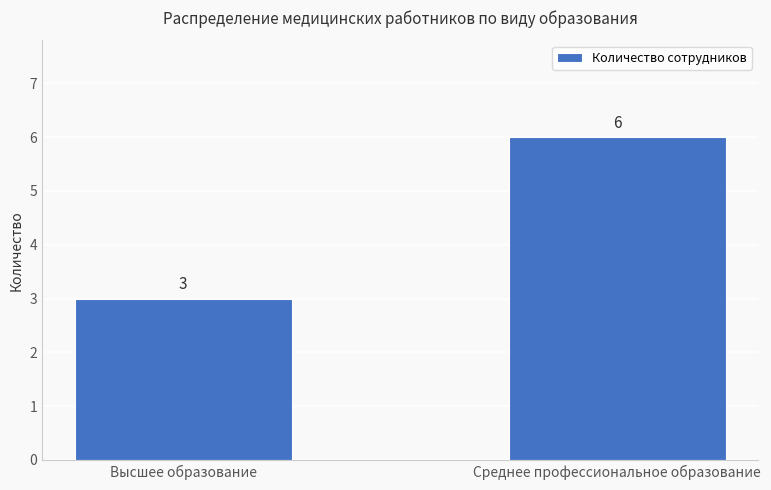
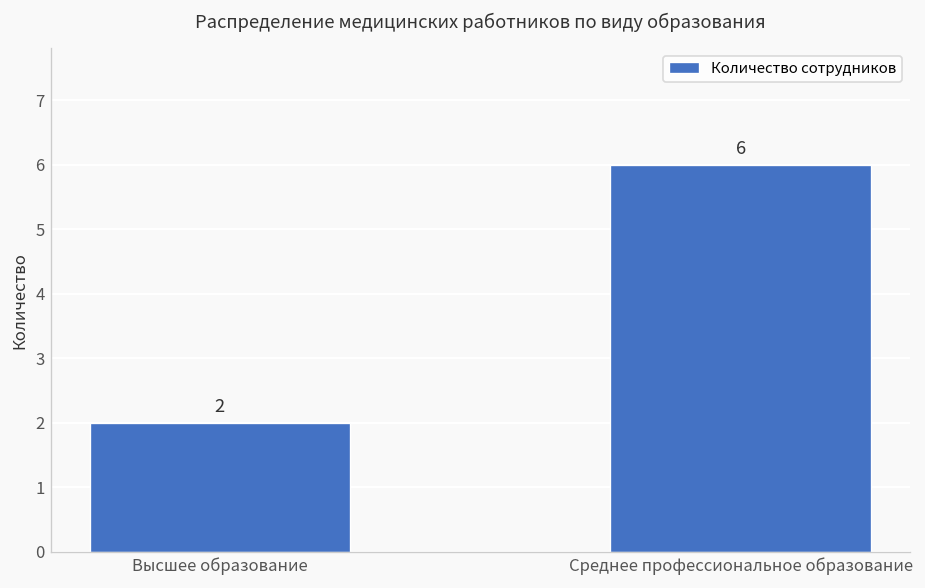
Высшее образование: 3 -> 2
